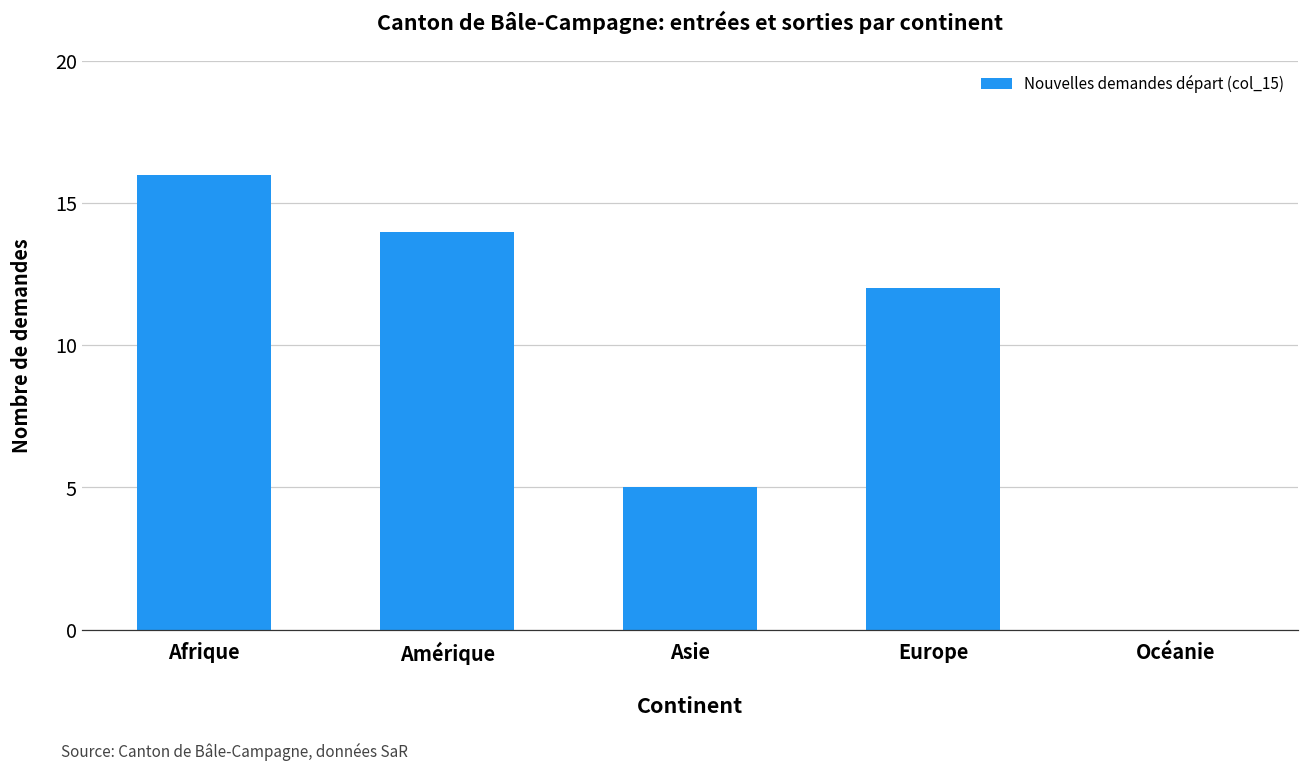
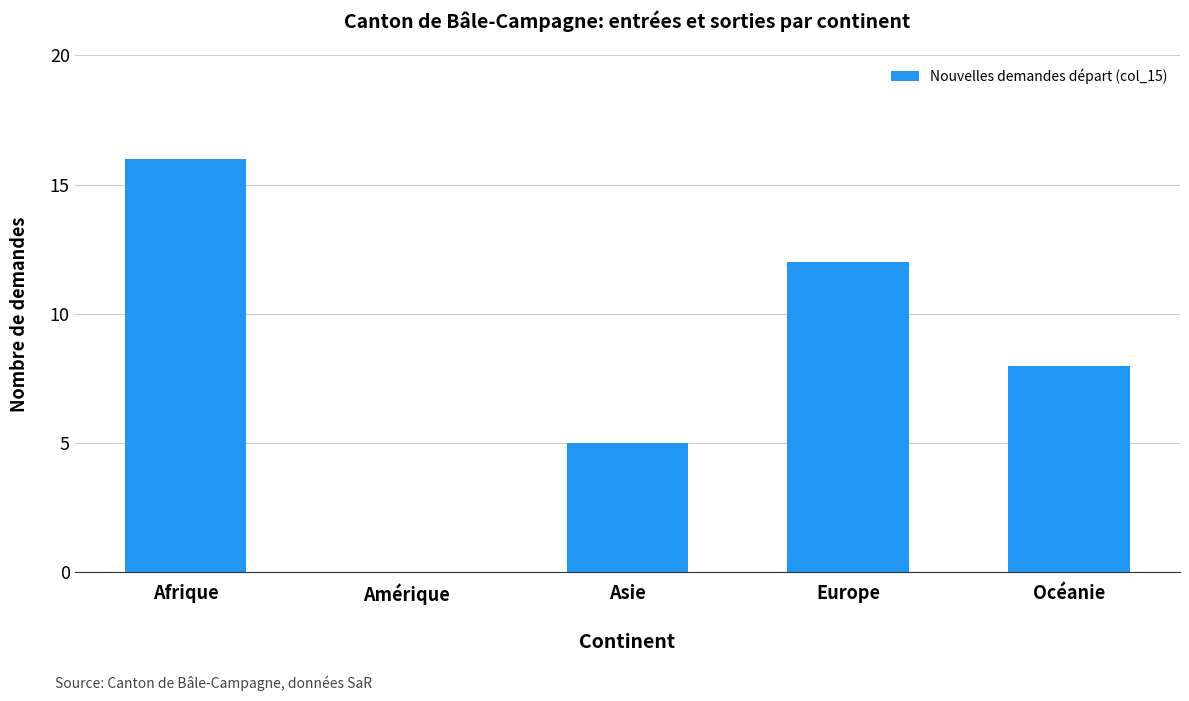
Amérique: 14 -> 0
Océanie: 0 -> 8
